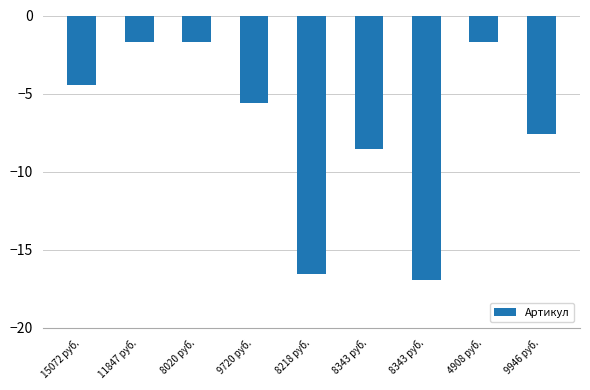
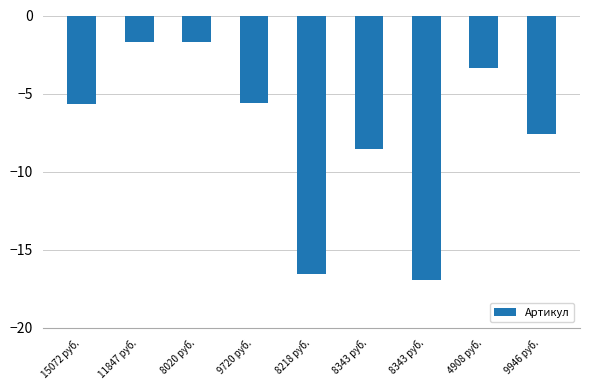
15072 руб.: -4.4 -> -5.7
4908 руб.: -1.7 -> -3.4
